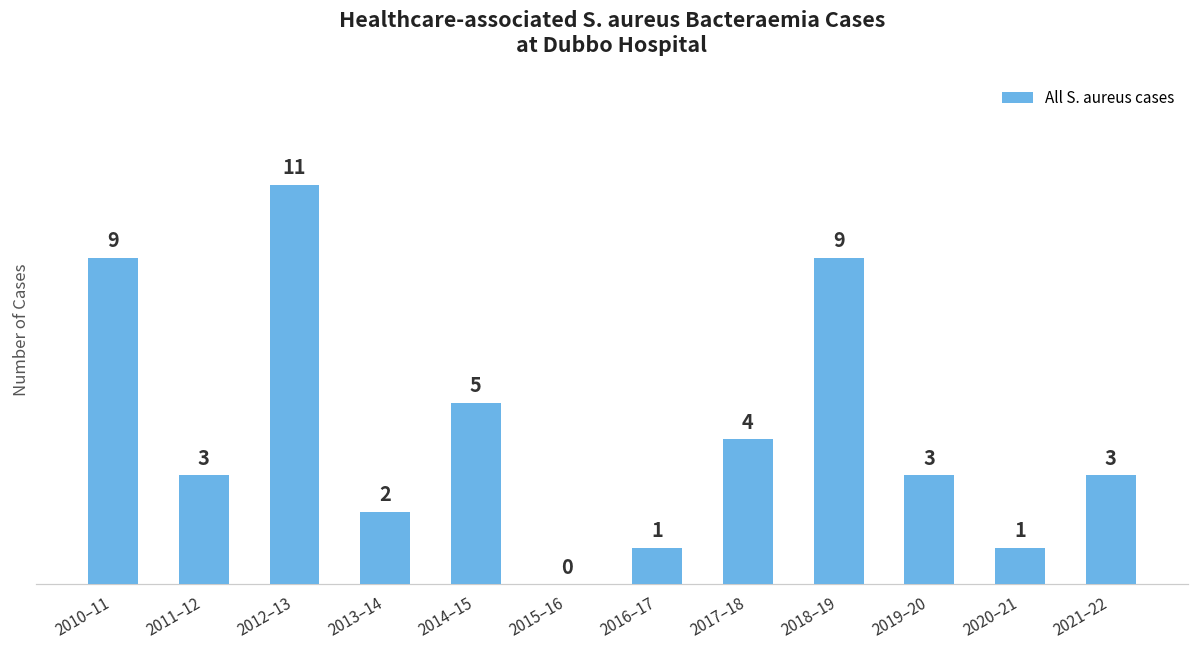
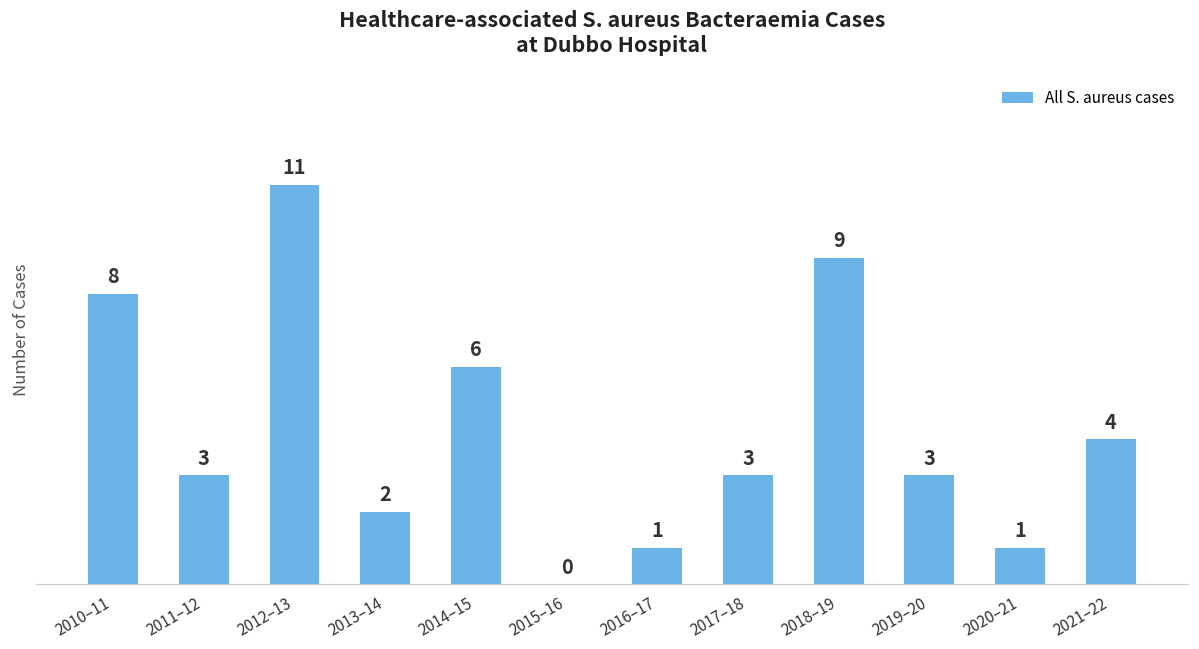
2010–11: 9 -> 8
2014–15: 5 -> 6
2017–18: 4 -> 3
2021–22: 3 -> 4
